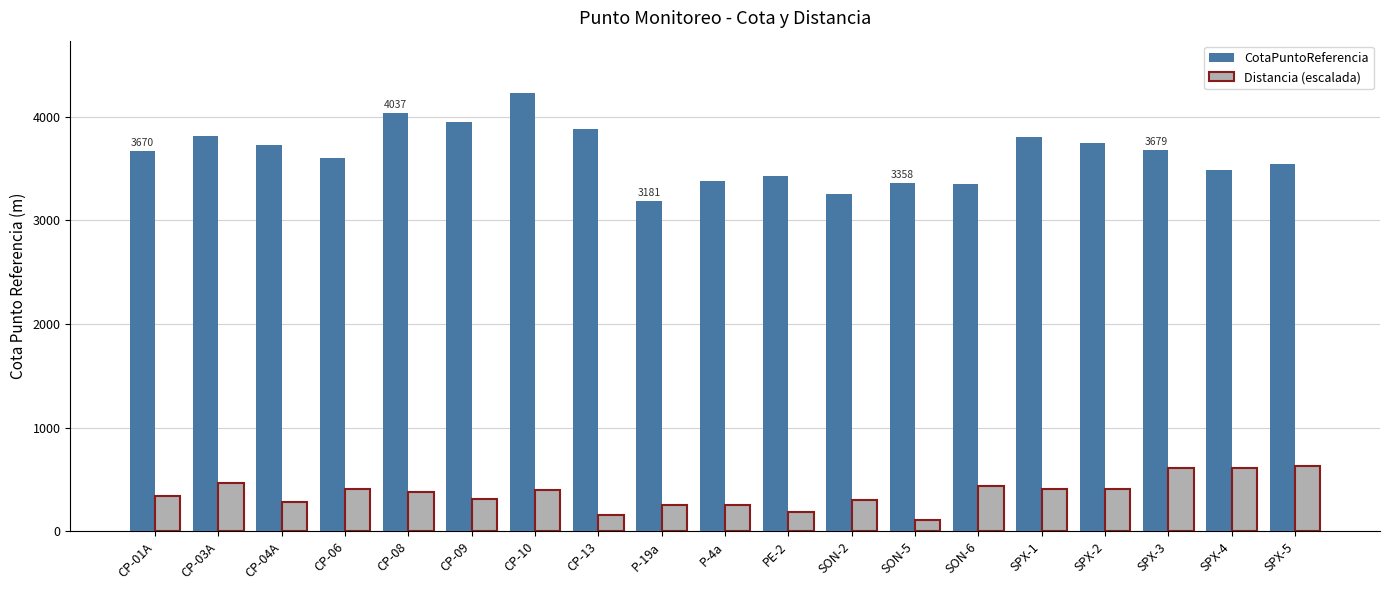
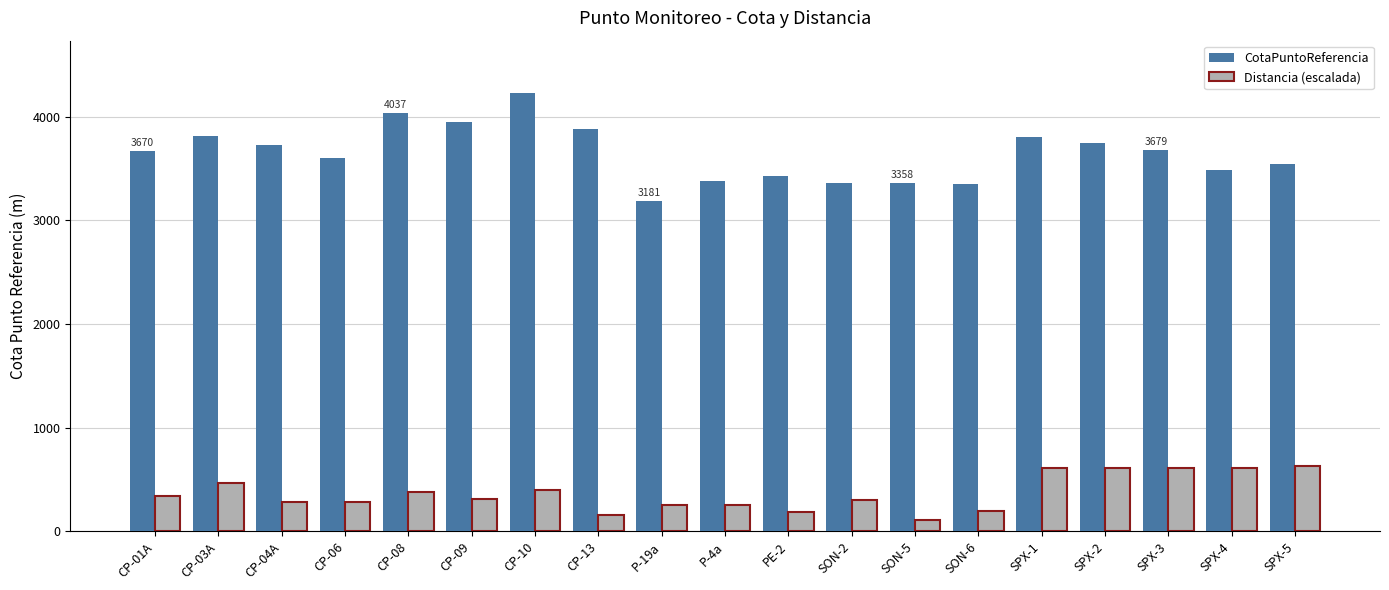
Distancia (escalada), CP-06: 410 -> 290
CotaPuntoReferencia, SON-2: 3250 -> 3360
Distancia (escalada), SON-6: 440 -> 200
Distancia (escalada), SPX-1: 410 -> 610
Distancia (escalada), SPX-2: 410 -> 610
